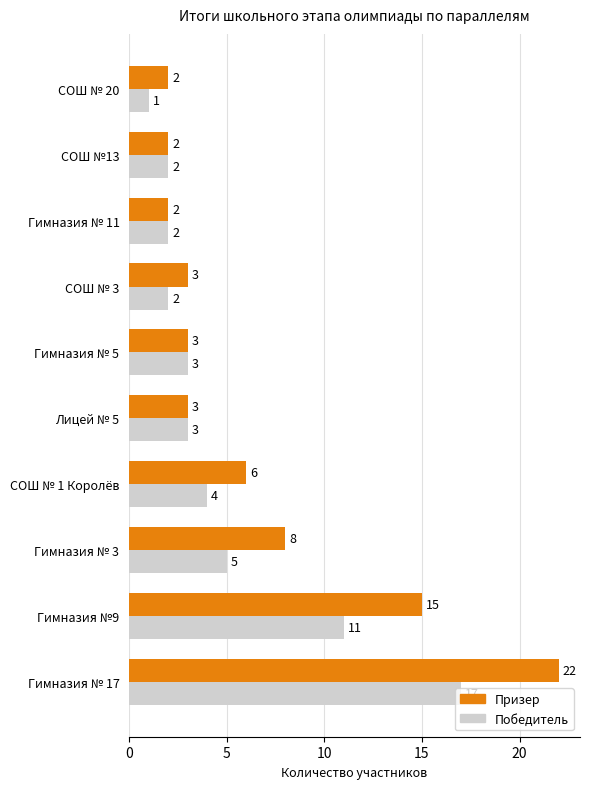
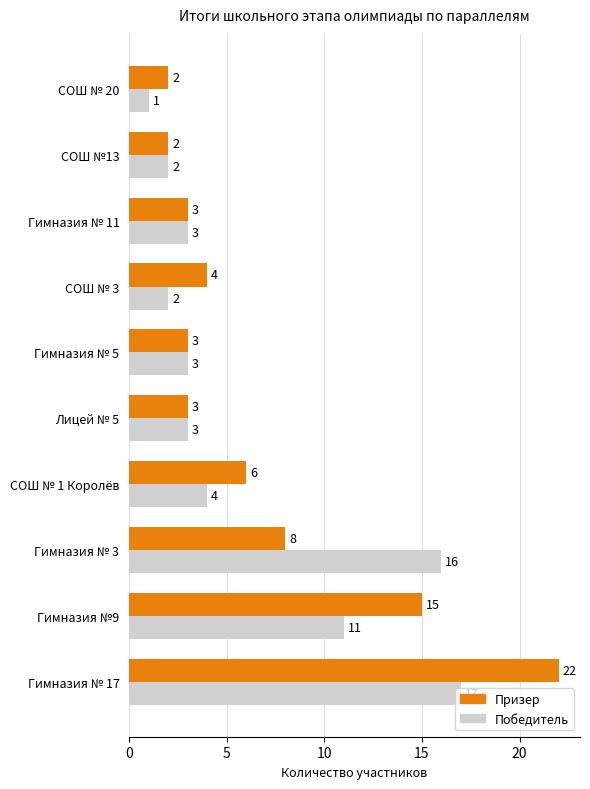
Призер, Гимназия № 11: 2 -> 3
Победитель, Гимназия № 11: 2 -> 3
Призер, СОШ № 3: 3 -> 4
Победитель, Гимназия № 3: 5 -> 16
